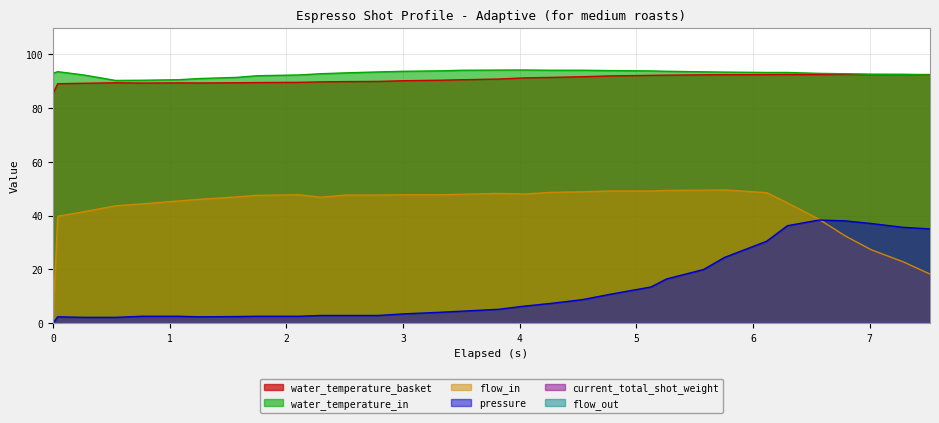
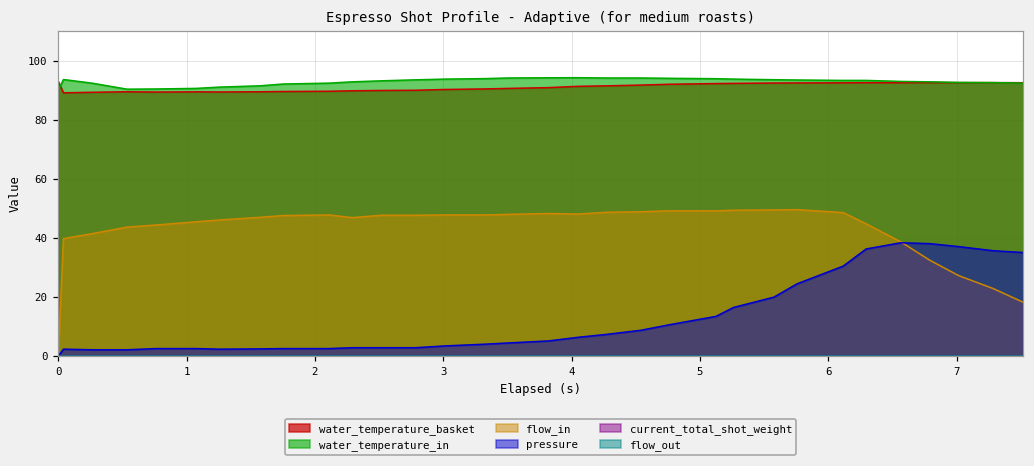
water_temperature_basket, 0: 85 -> 93
water_temperature_in, 0: 93 -> 90
